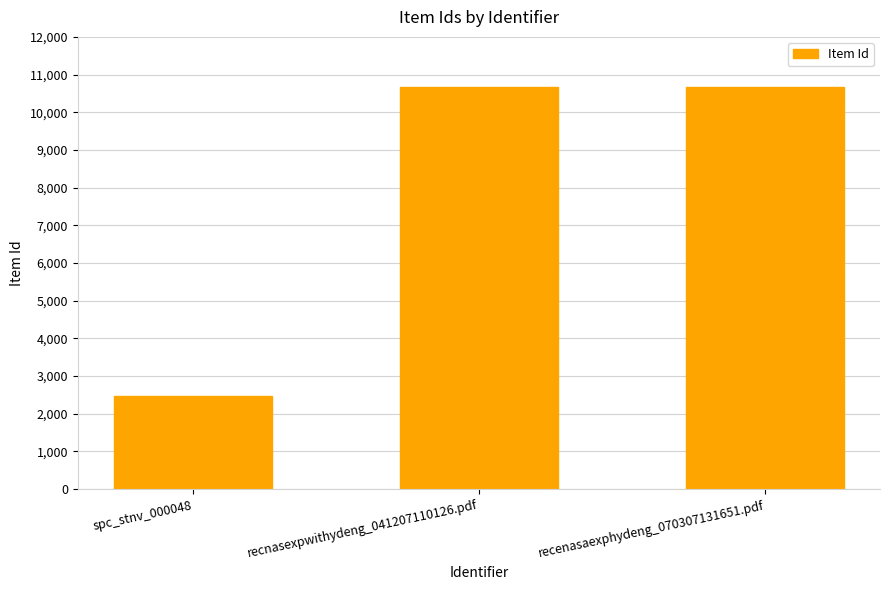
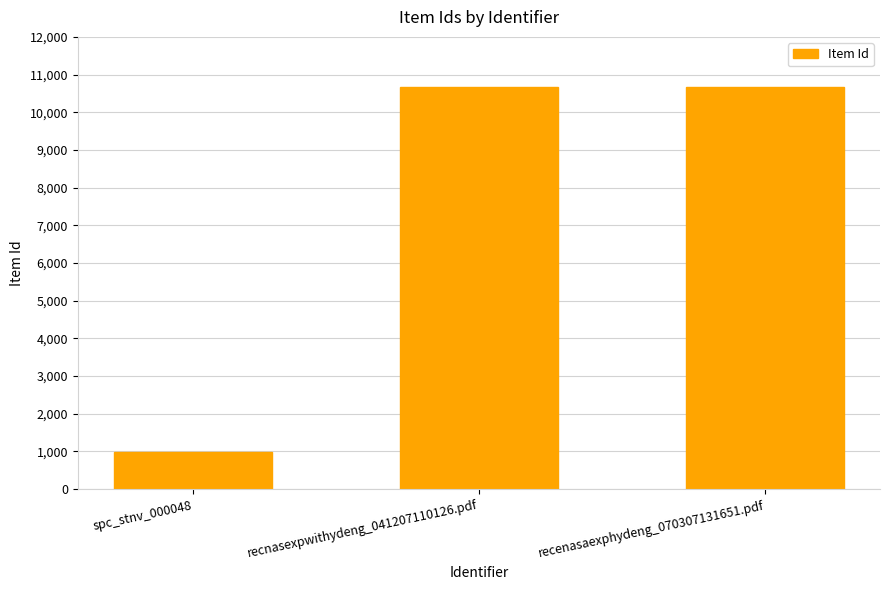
spc_stnv_000048: 2,500 -> 1,000
